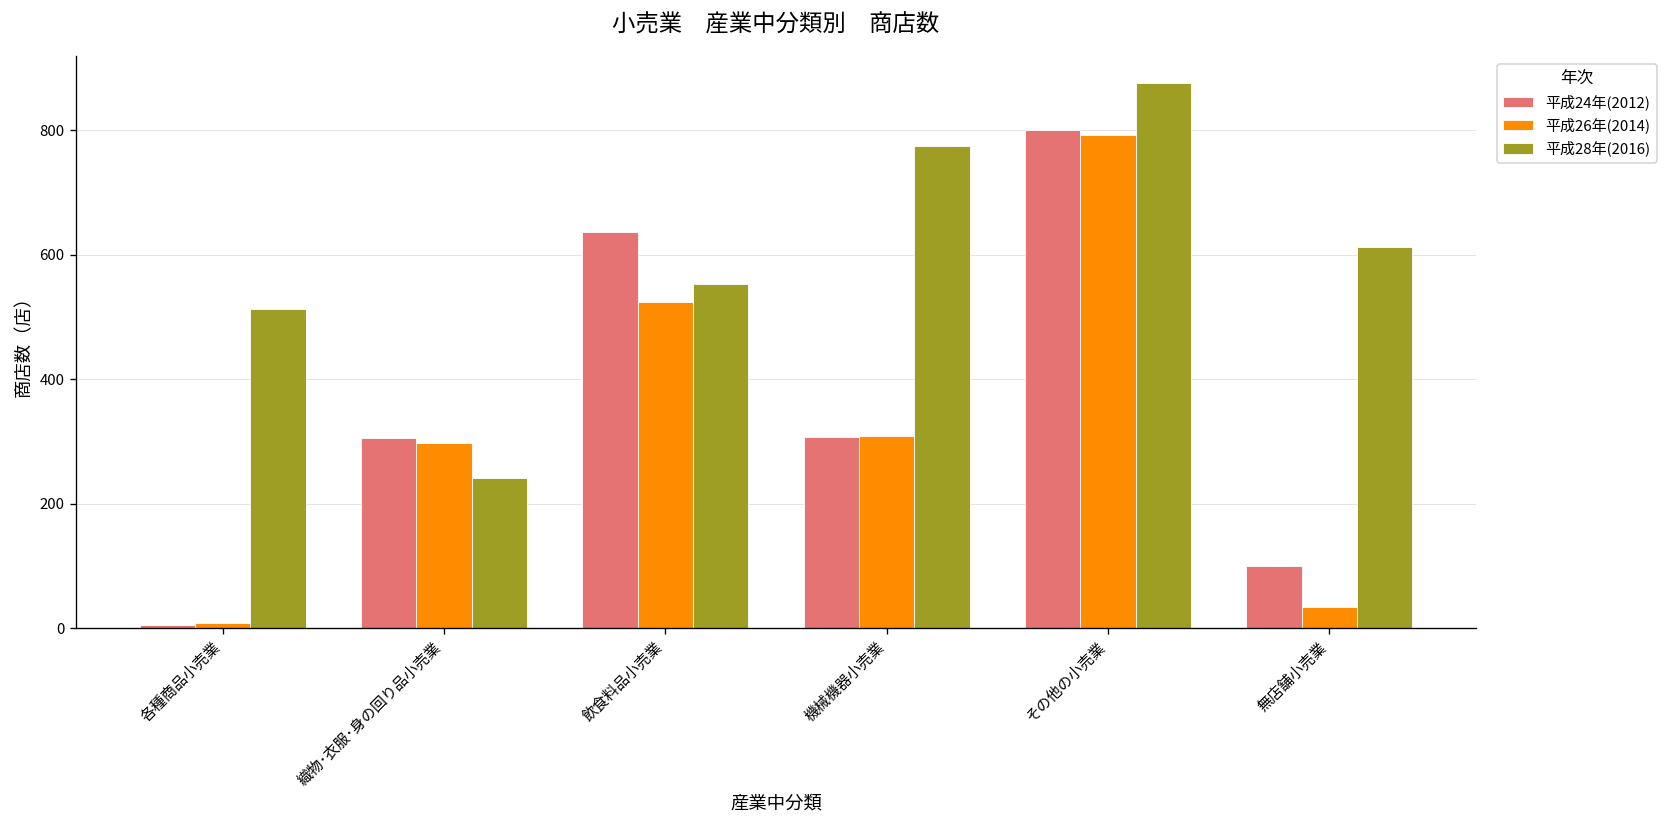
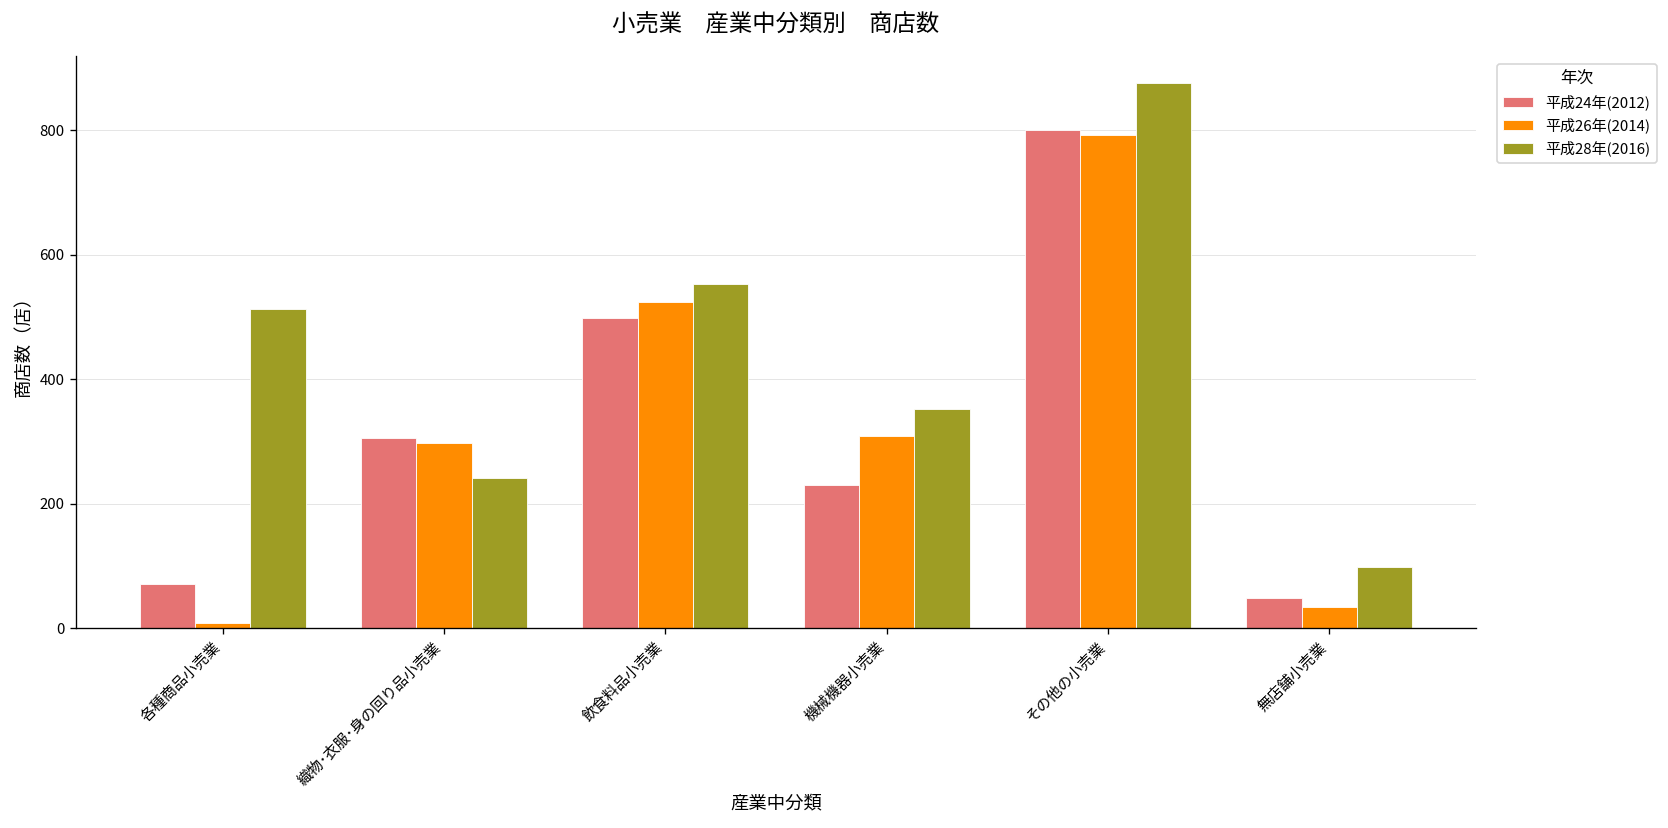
平成24年(2012), 各種商品小売業: 10 -> 70
平成24年(2012), 飲食料品小売業: 640 -> 500
平成24年(2012), 機械機器小売業: 310 -> 230
平成28年(2016), 機械機器小売業: 780 -> 350
平成24年(2012), 無店舗小売業: 100 -> 50
平成28年(2016), 無店舗小売業: 610 -> 100
